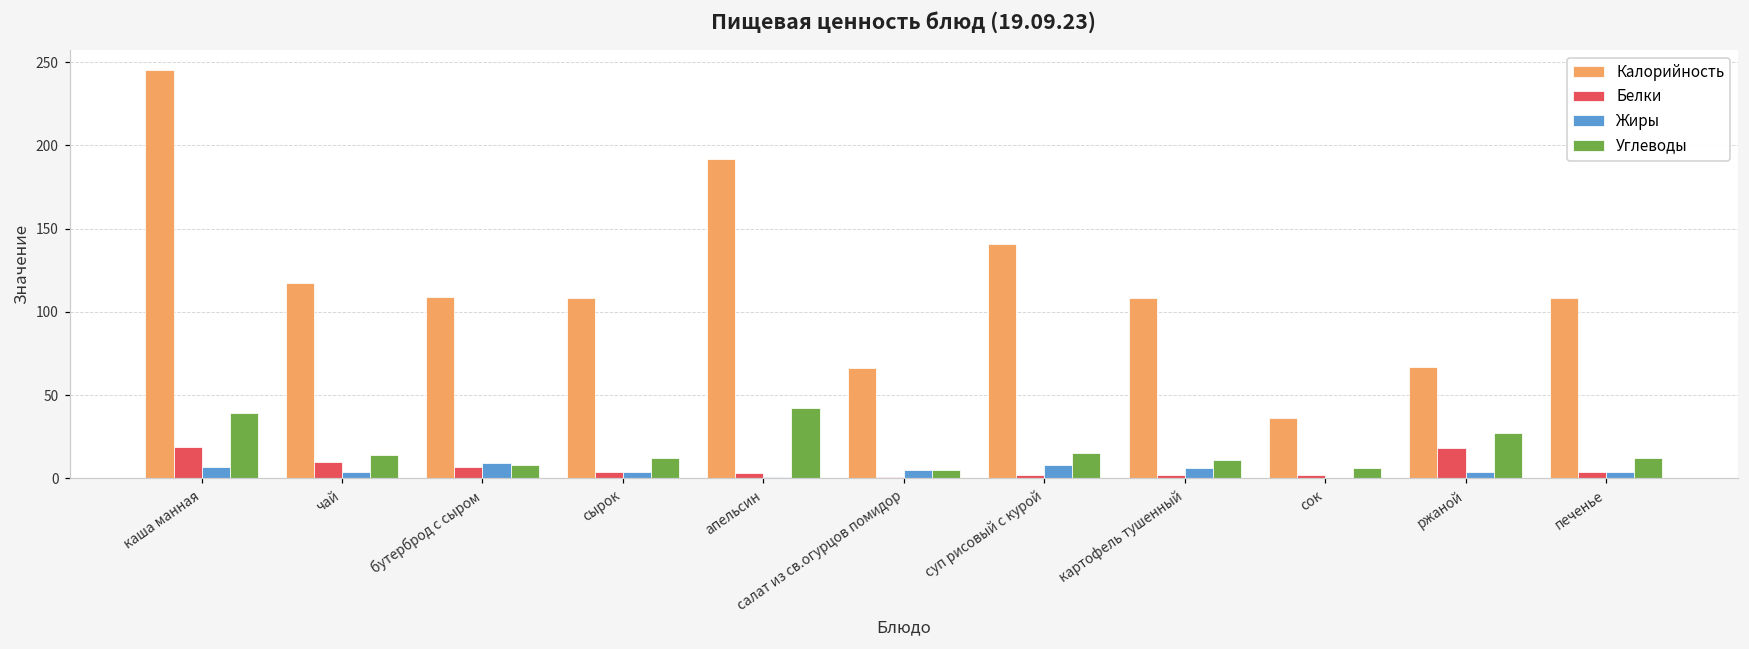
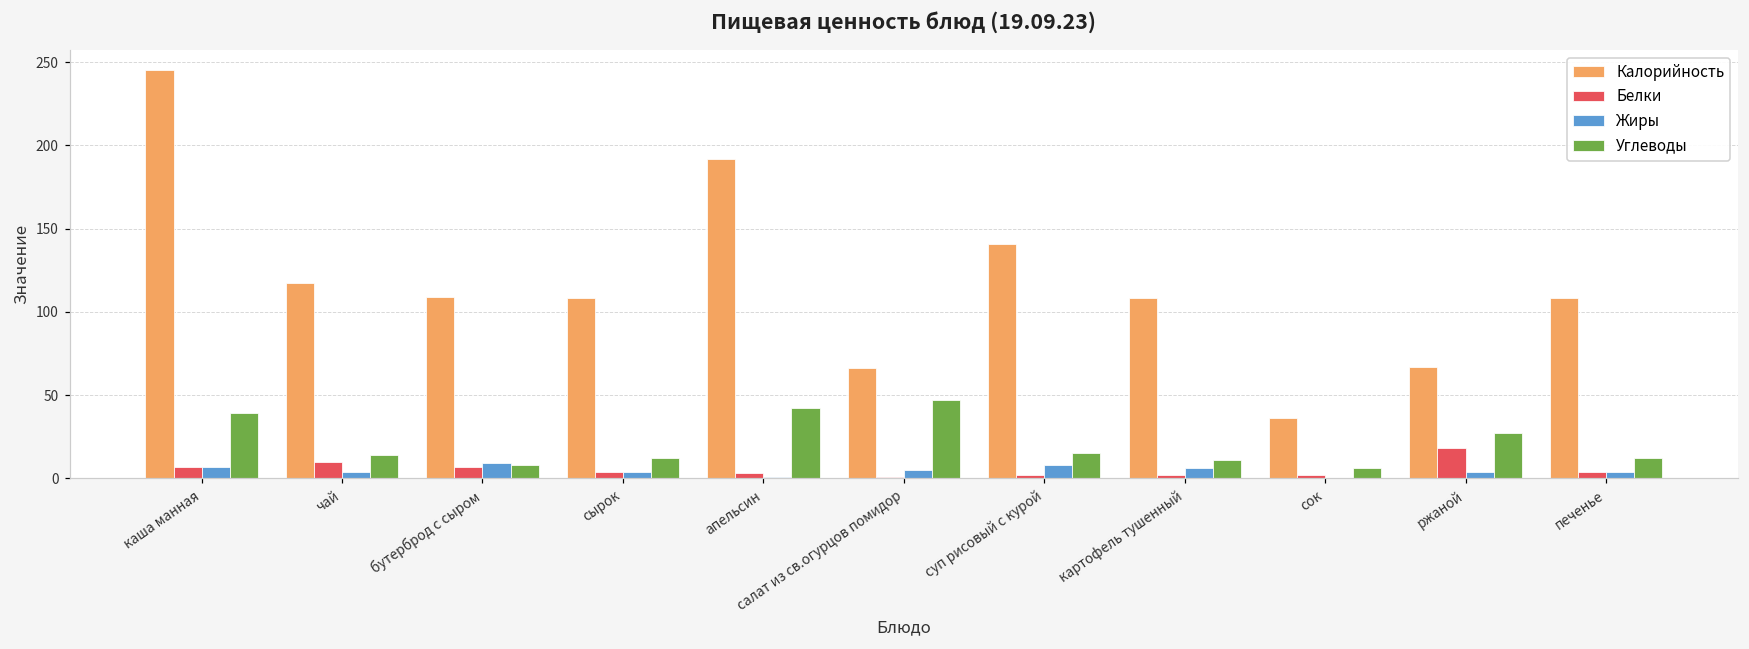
Белки, каша манная: 19 -> 7
Углеводы, салат из св.огурцов помидор: 5 -> 47
